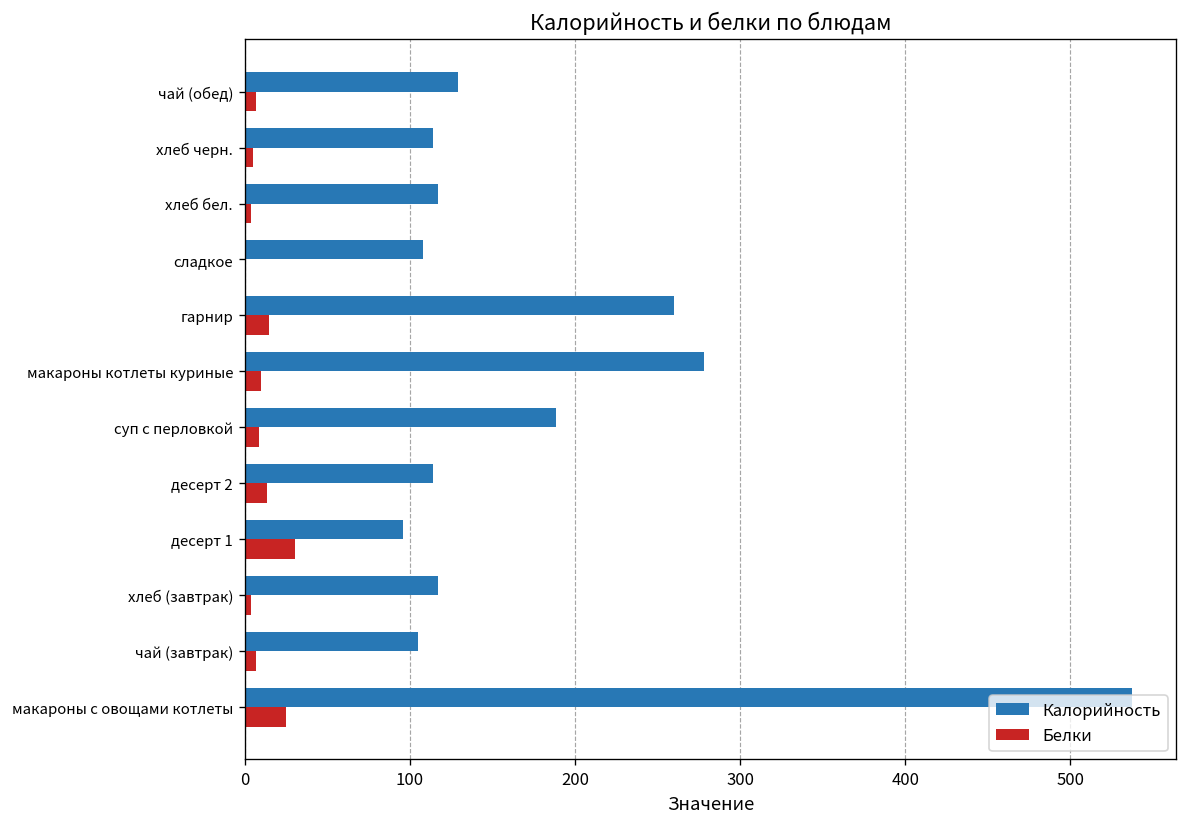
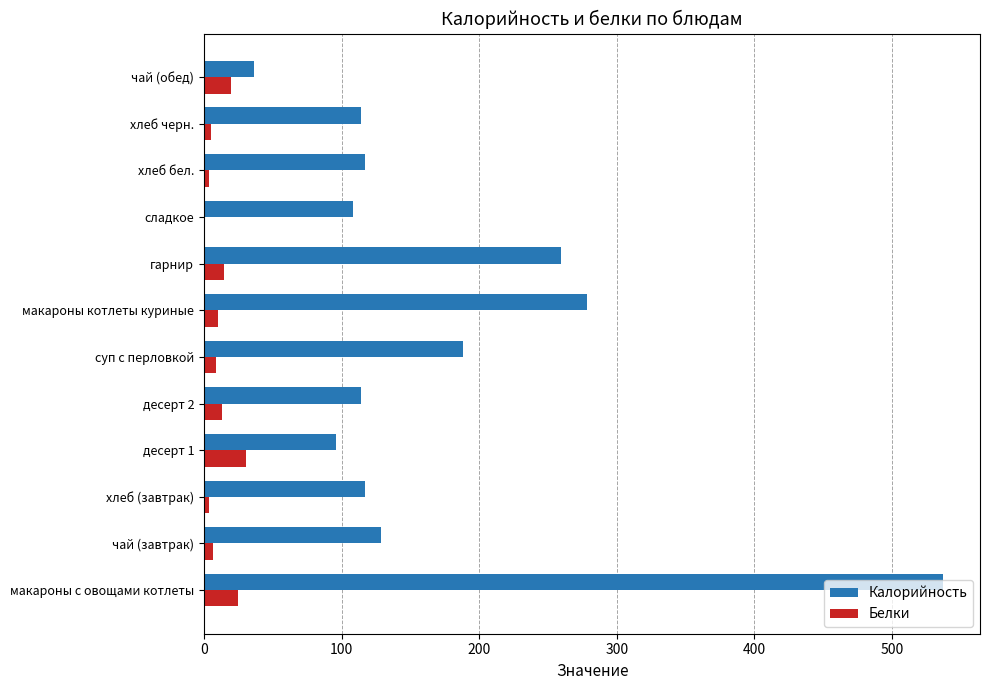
Калорийность, чай (обед): 129 -> 37
Белки, чай (обед): 7 -> 20
Калорийность, чай (завтрак): 105 -> 129
